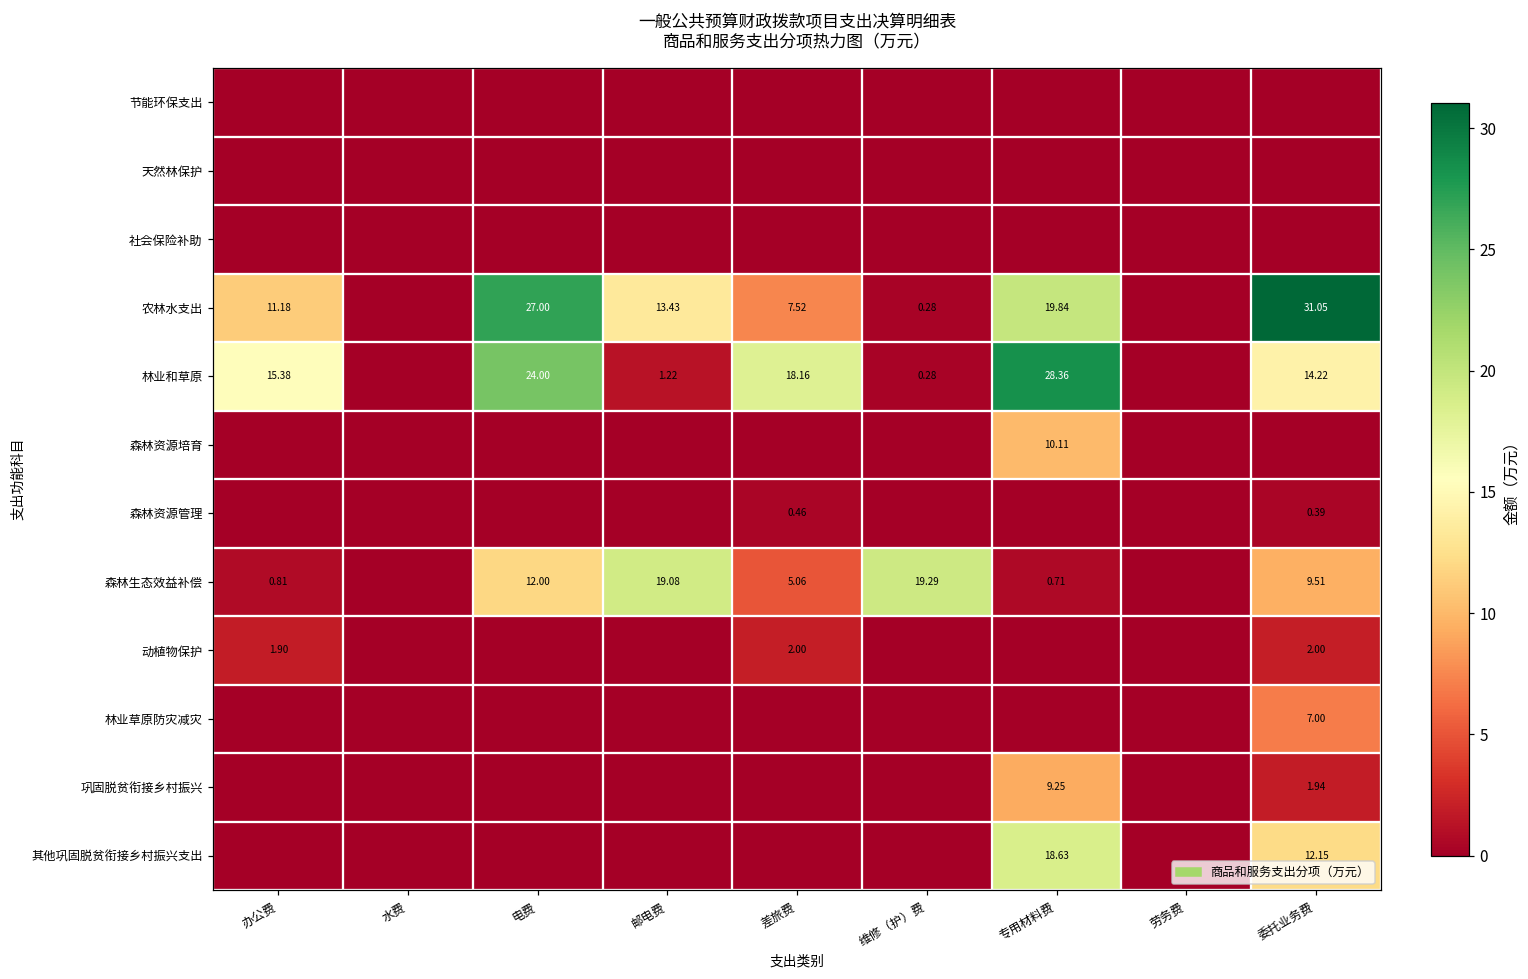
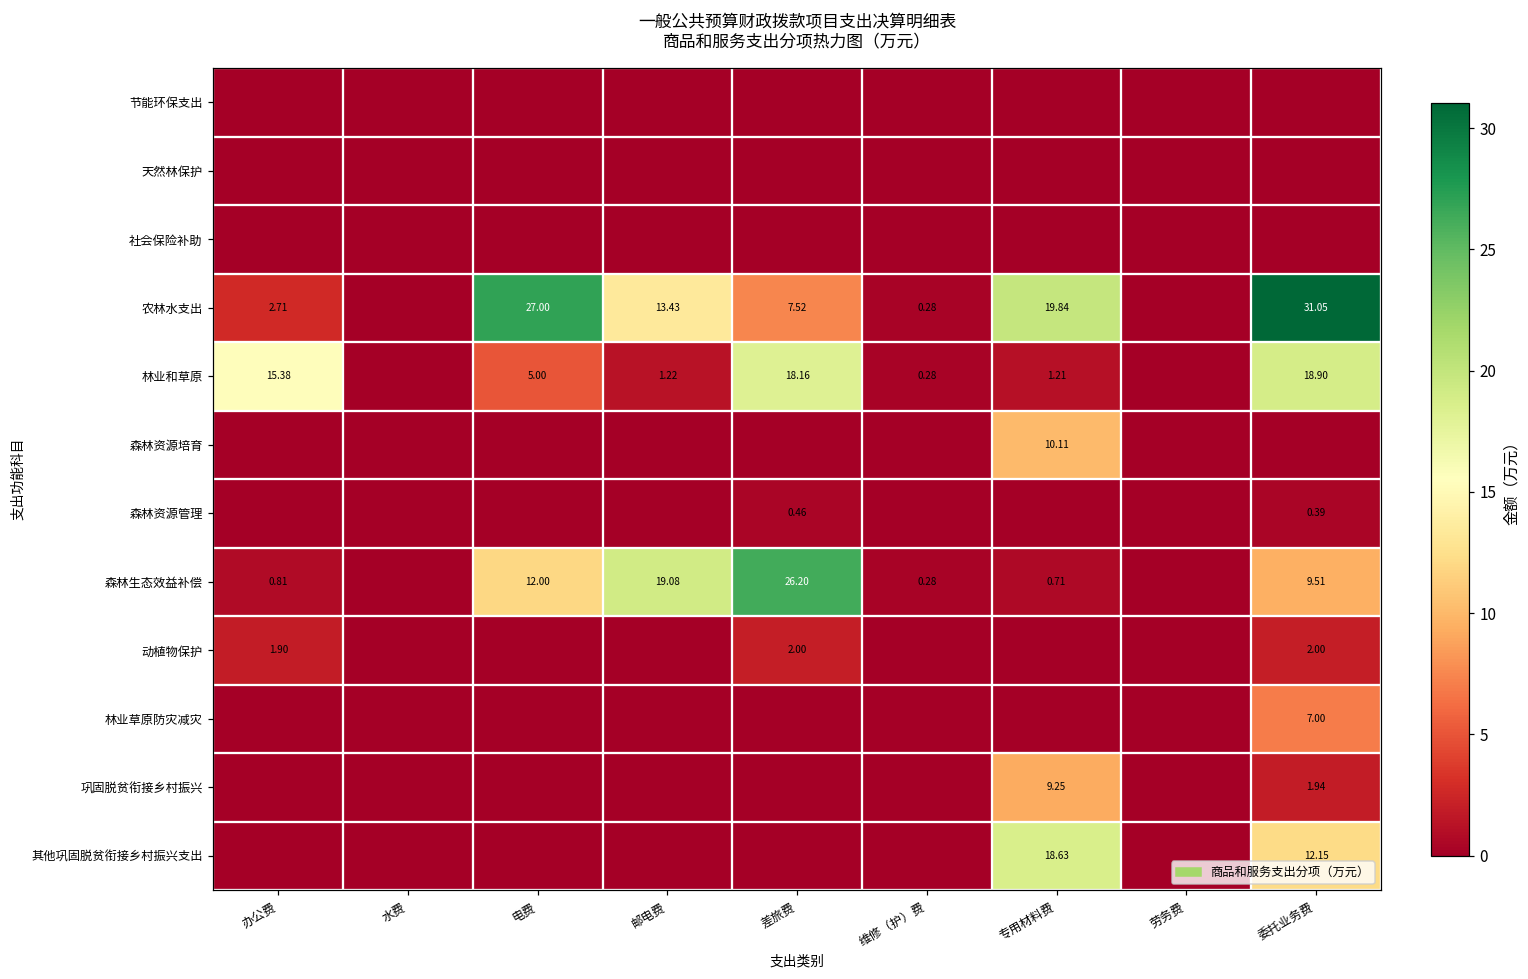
农林水支出, 办公费: 11.18 -> 2.71
林业和草原, 电费: 24.00 -> 5.00
林业和草原, 专用材料费: 28.36 -> 1.21
林业和草原, 委托业务费: 14.22 -> 18.90
森林生态效益补偿, 差旅费: 5.06 -> 26.20
森林生态效益补偿, 维修（护）费: 19.29 -> 0.28
